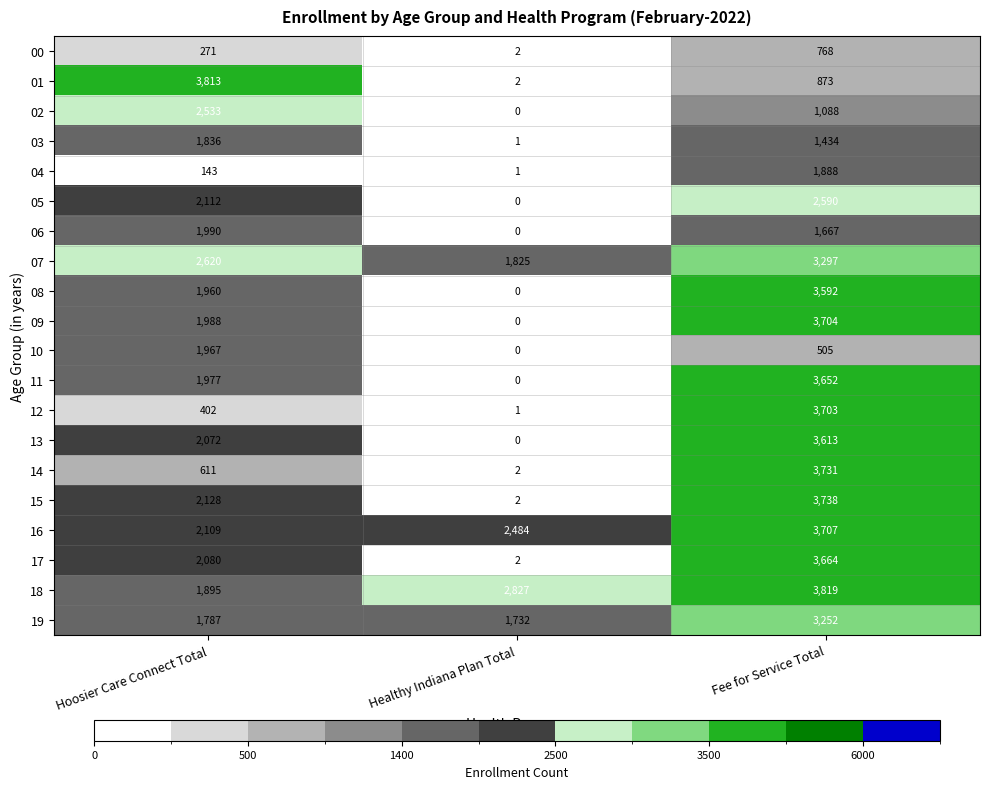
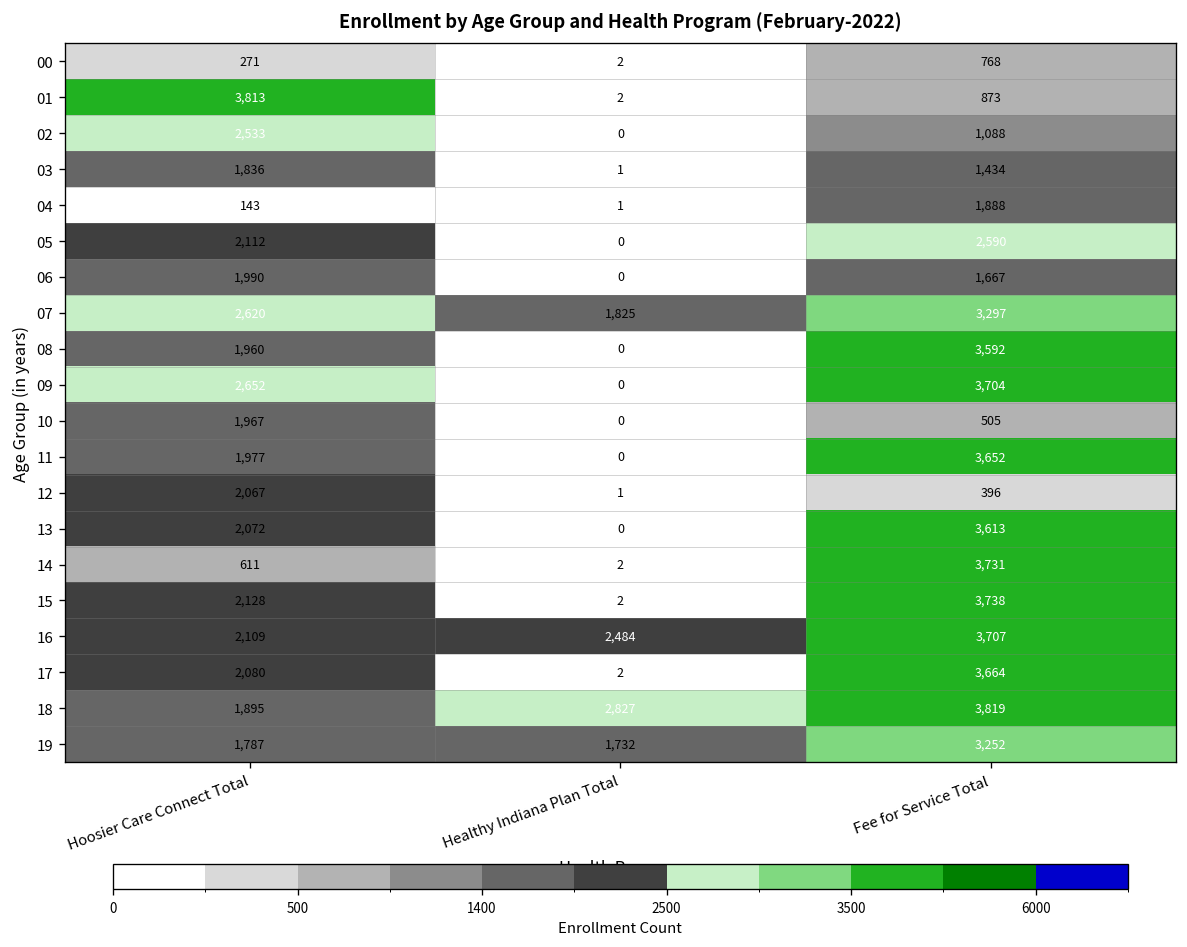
09, Hoosier Care Connect Total: 1,988 -> 2,652
12, Hoosier Care Connect Total: 402 -> 2,067
12, Fee for Service Total: 3,703 -> 396
